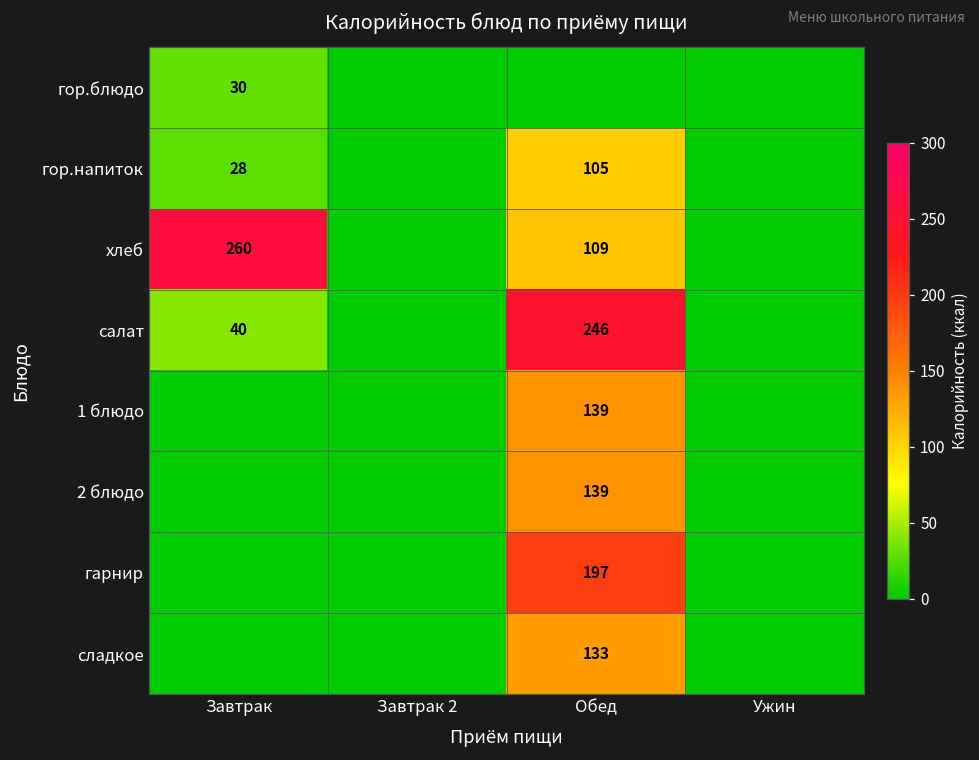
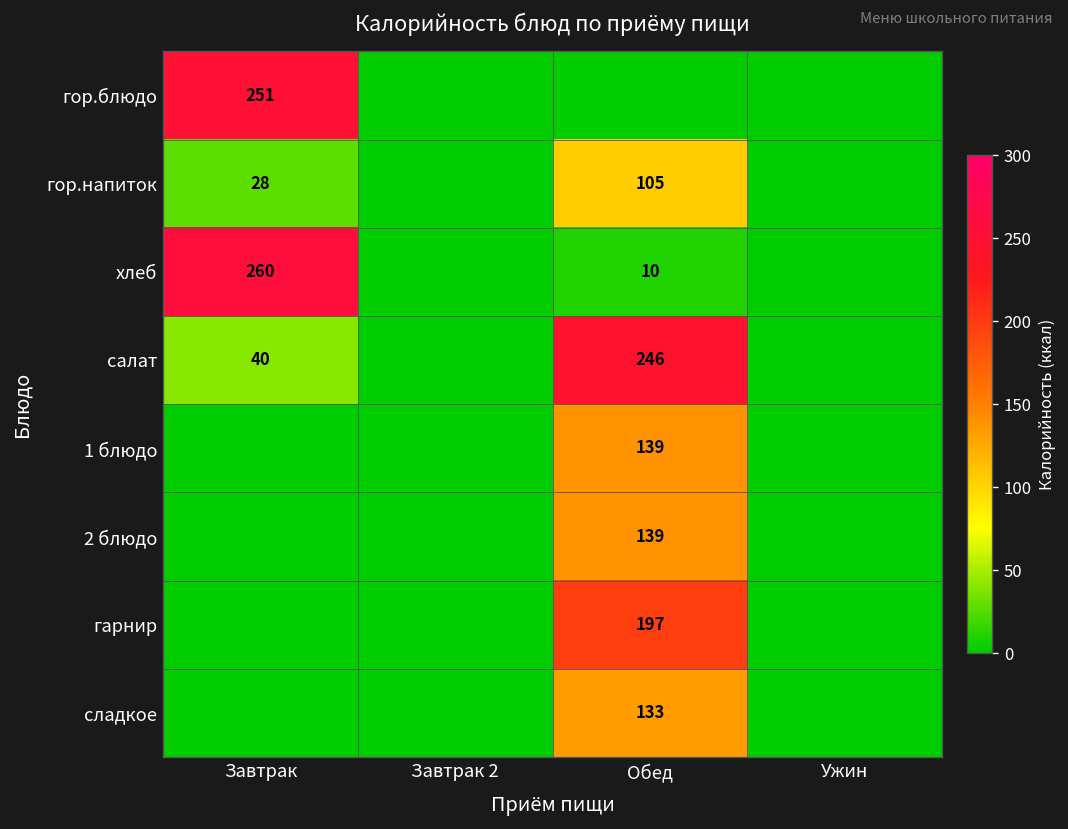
гор.блюдо, Завтрак: 30 -> 251
хлеб, Обед: 109 -> 10
